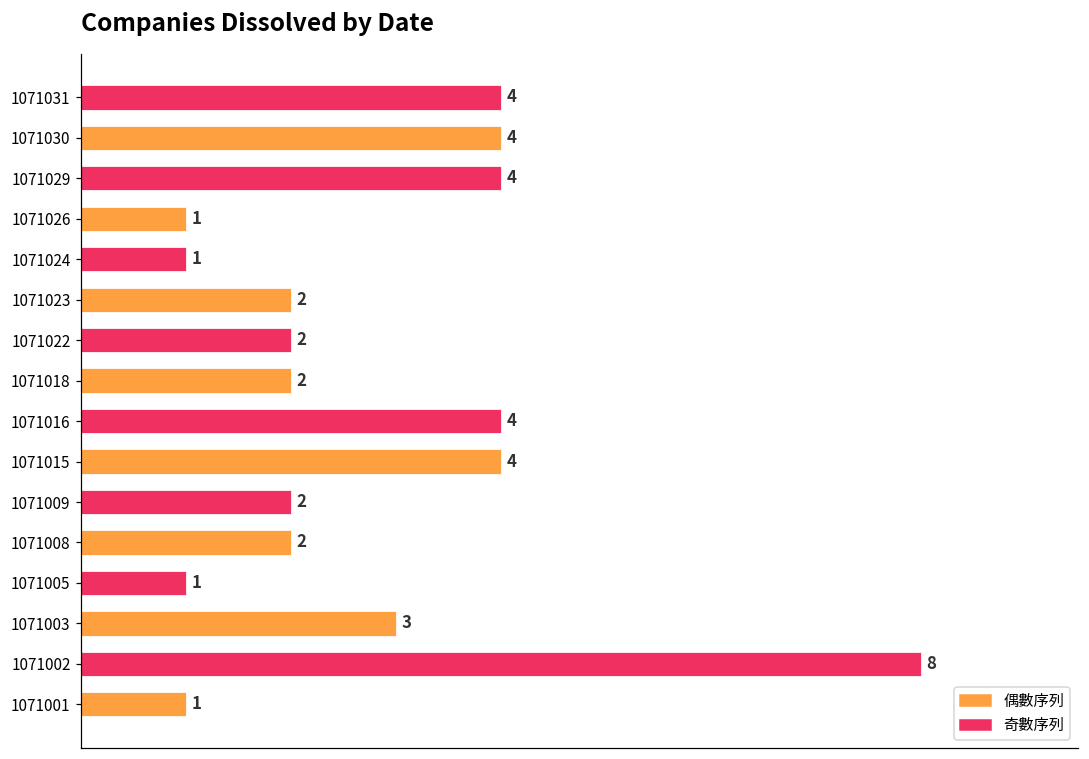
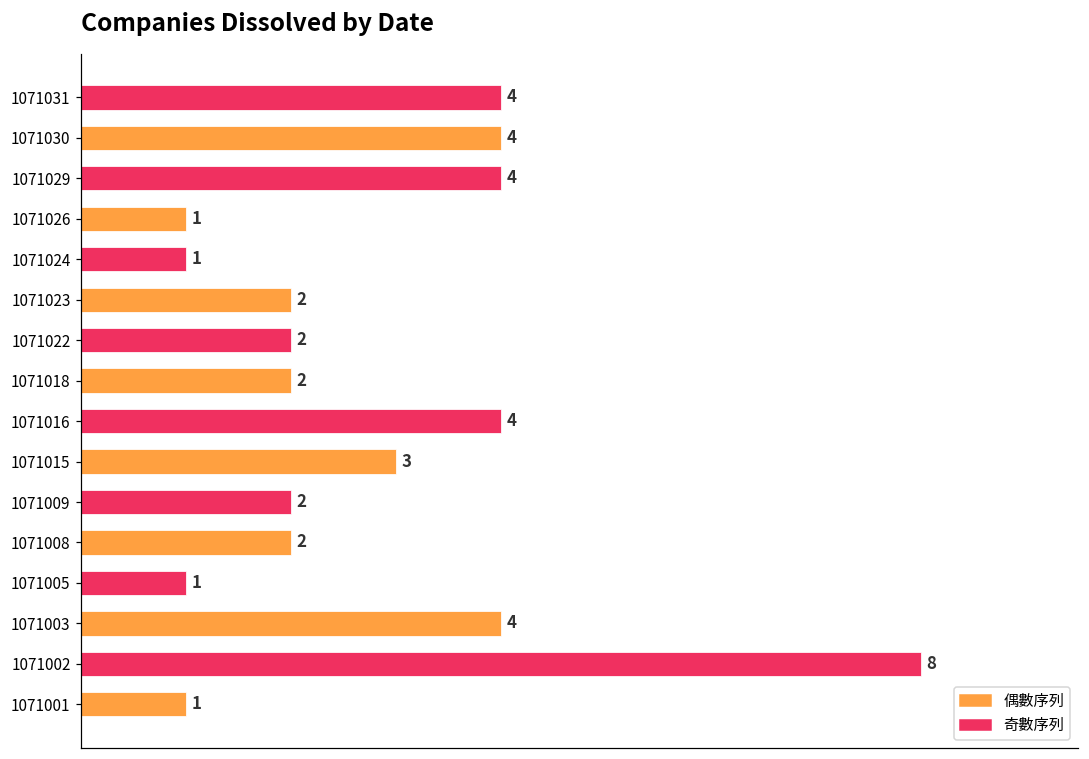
1071015: 4 -> 3
1071003: 3 -> 4
